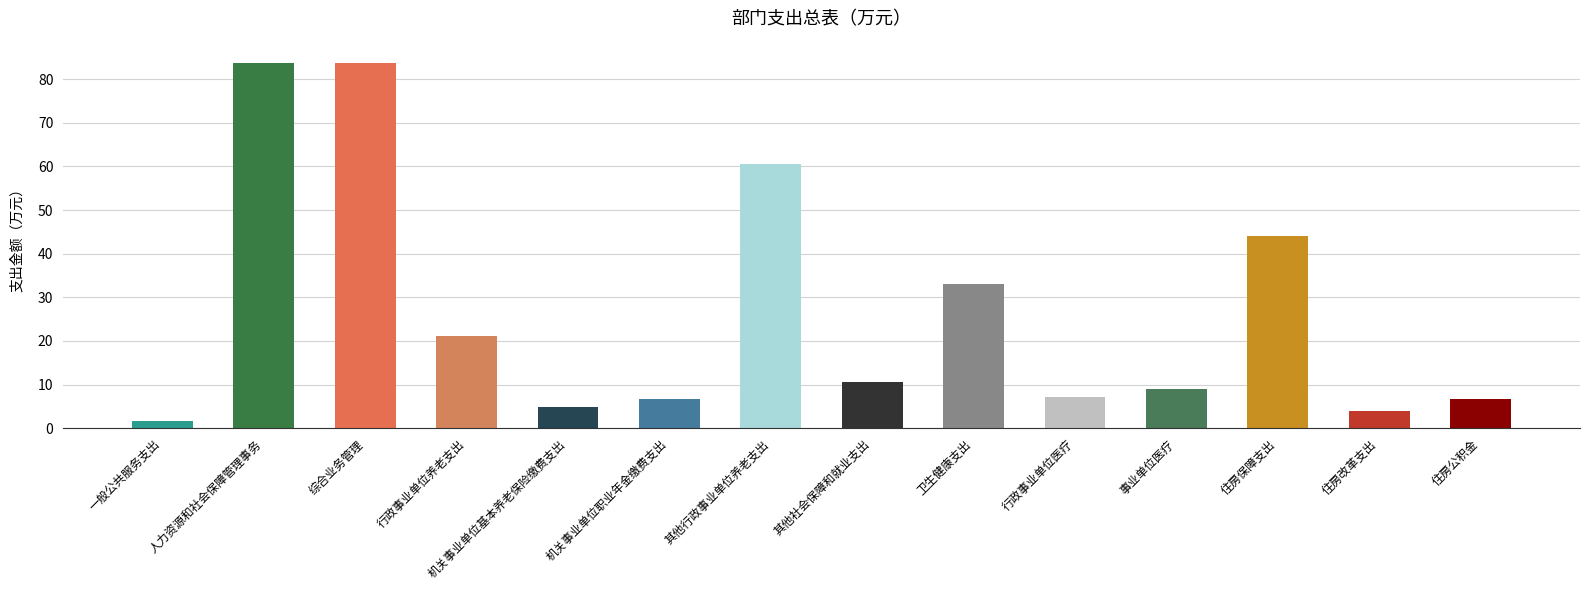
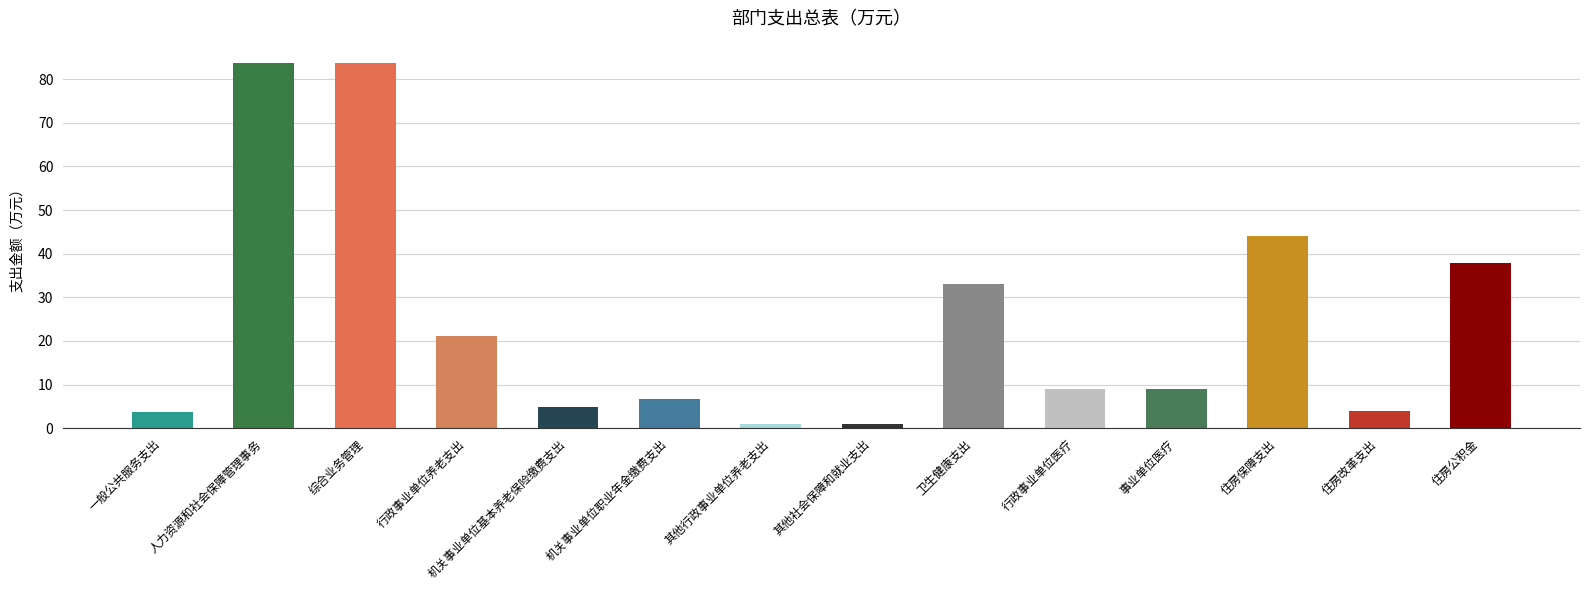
一般公共服务支出: 2 -> 4
其他行政事业单位养老支出: 61 -> 1
其他社会保障和就业支出: 11 -> 1
行政事业单位医疗: 7 -> 9
住房公积金: 7 -> 38
